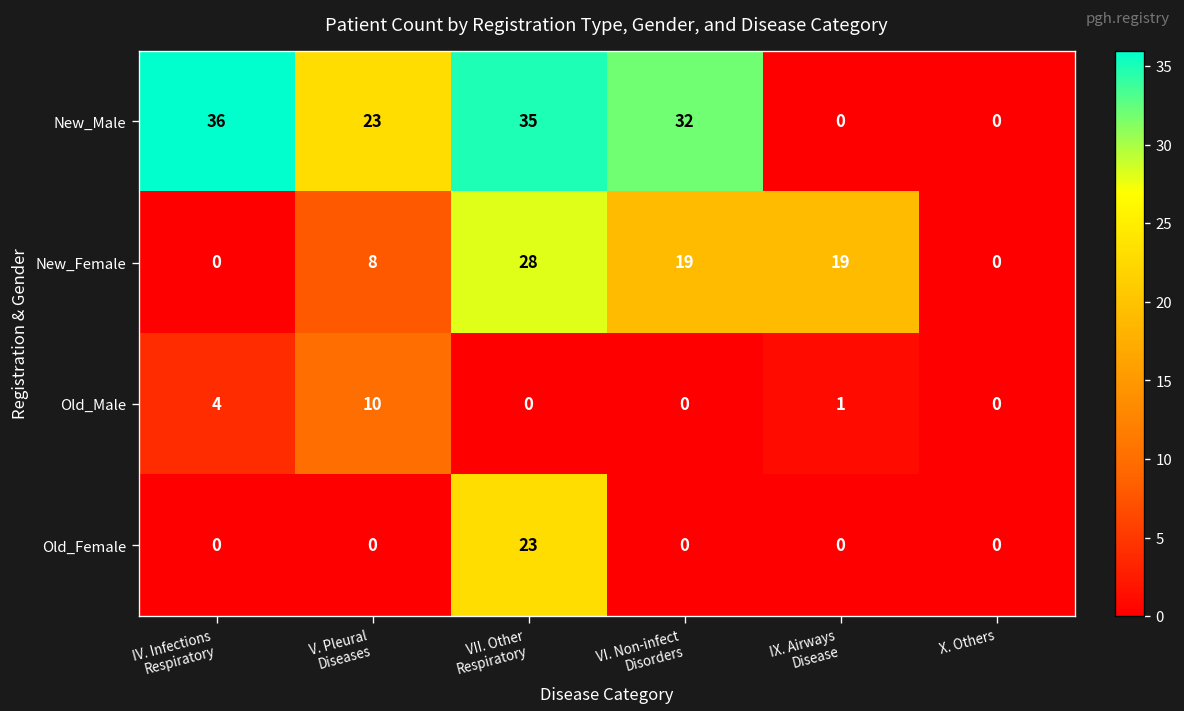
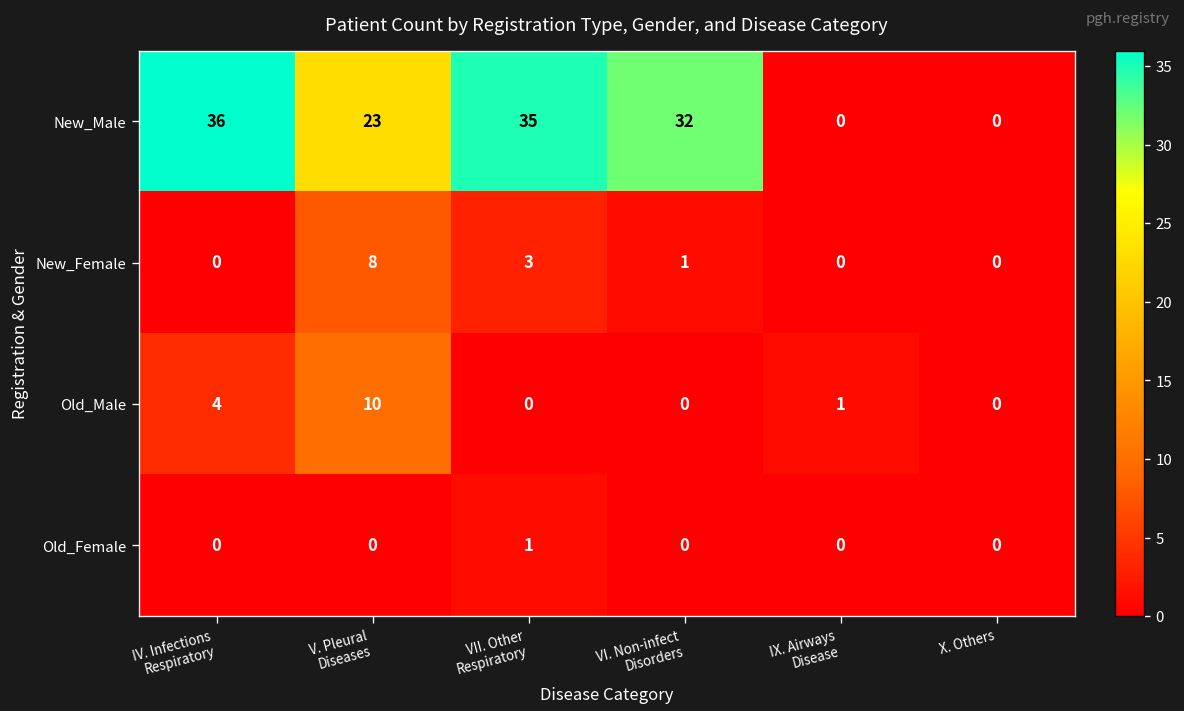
New_Female, VII. Other Respiratory: 28 -> 3
New_Female, VI. Non-infect Disorders: 19 -> 1
New_Female, IX. Airways Disease: 19 -> 0
Old_Female, VII. Other Respiratory: 23 -> 1
